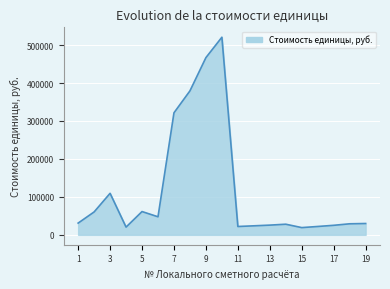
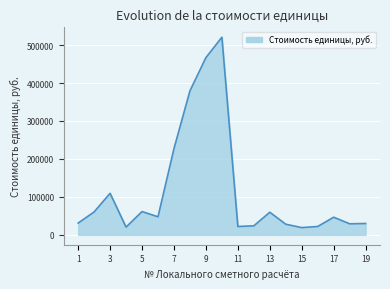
7: 320000 -> 230000
13: 30000 -> 60000
17: 30000 -> 50000
